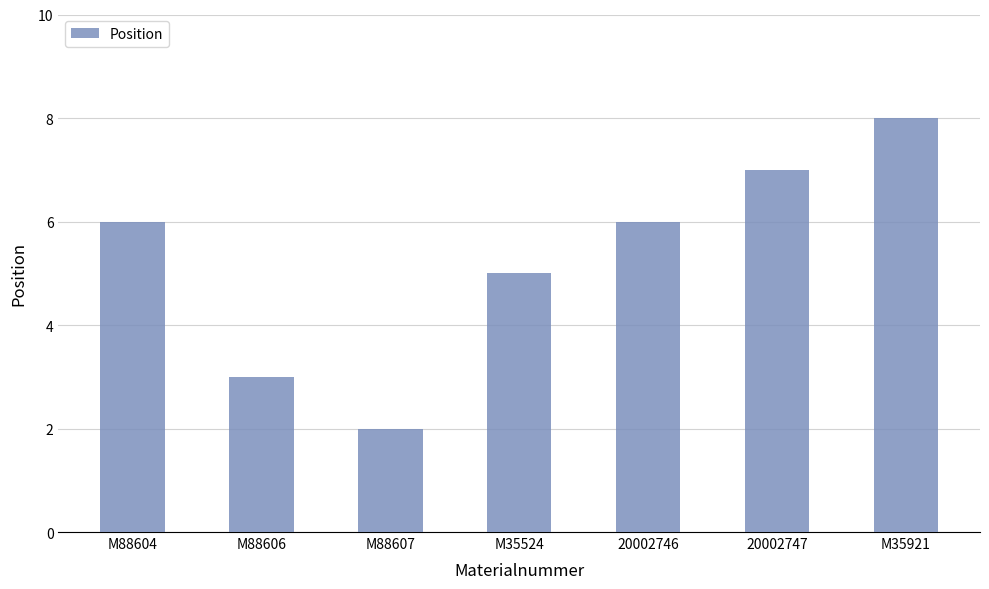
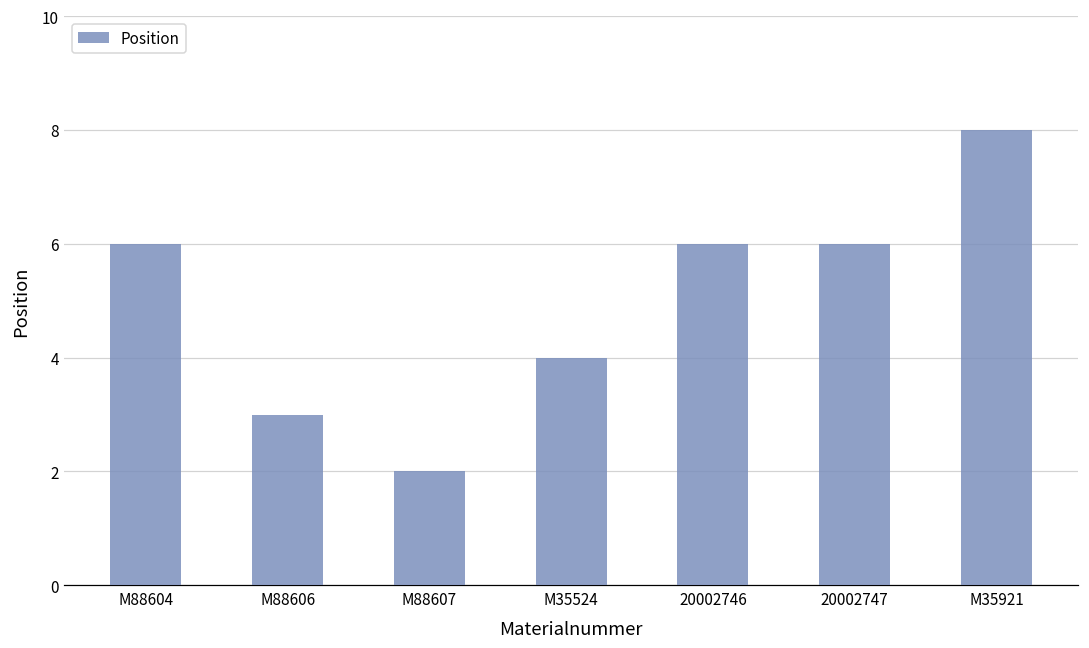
M35524: 5 -> 4
20002747: 7 -> 6
